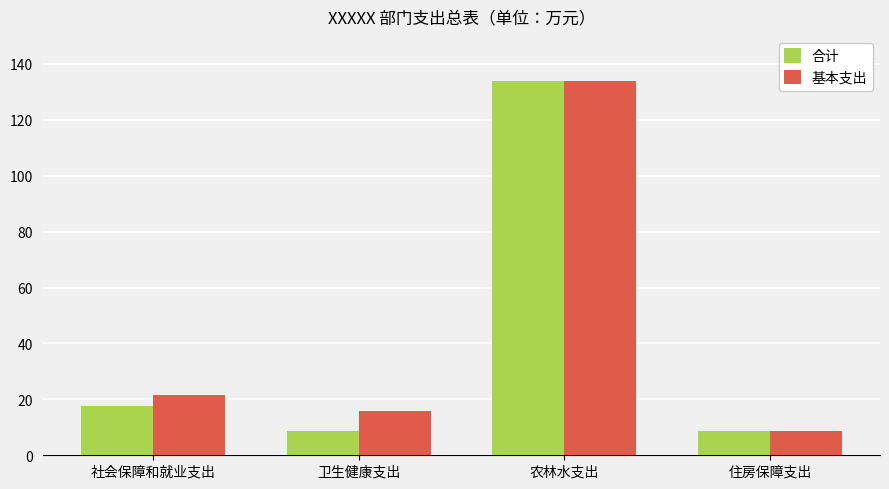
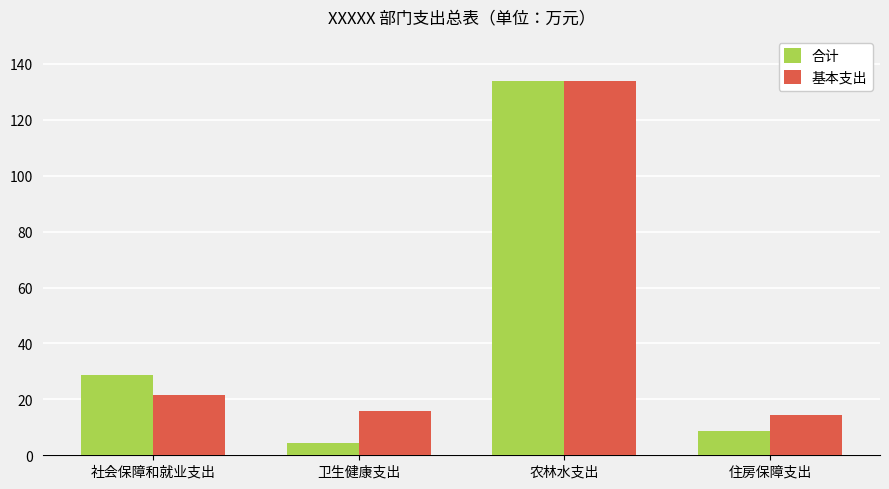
合计, 社会保障和就业支出: 18 -> 29
合计, 卫生健康支出: 9 -> 4
基本支出, 住房保障支出: 9 -> 15
